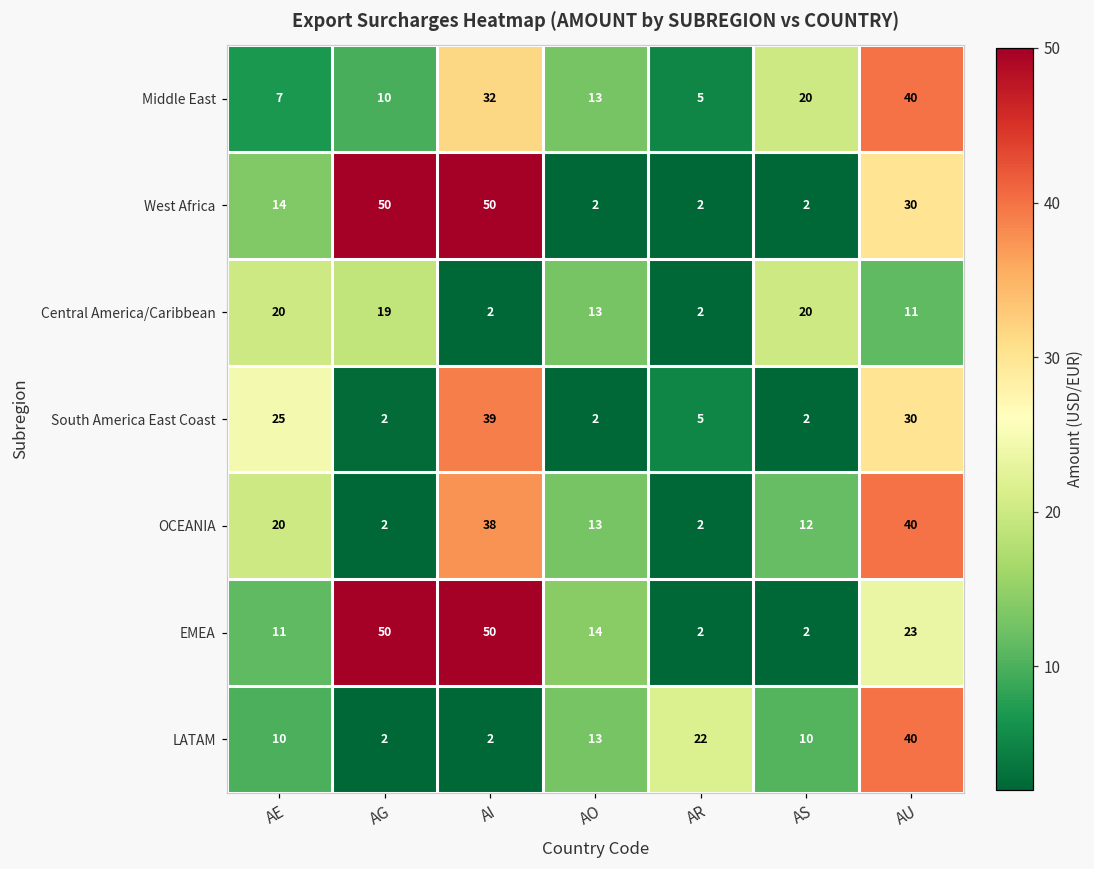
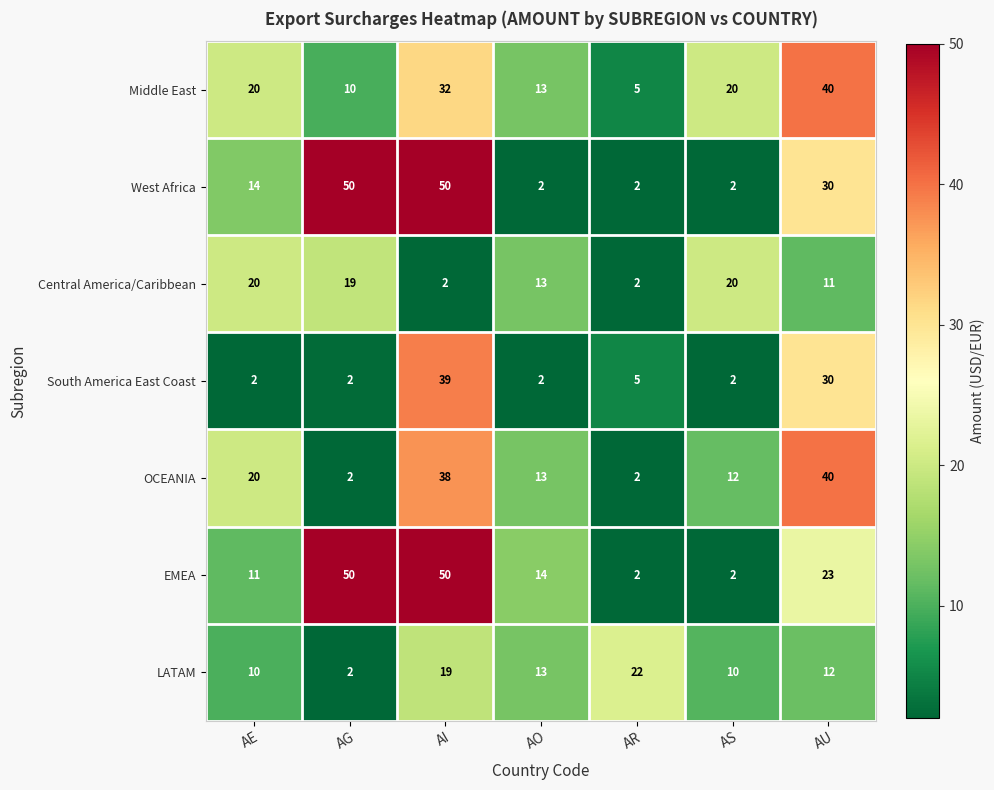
Middle East, AE: 7 -> 20
South America East Coast, AE: 25 -> 2
LATAM, AI: 2 -> 19
LATAM, AU: 40 -> 12
